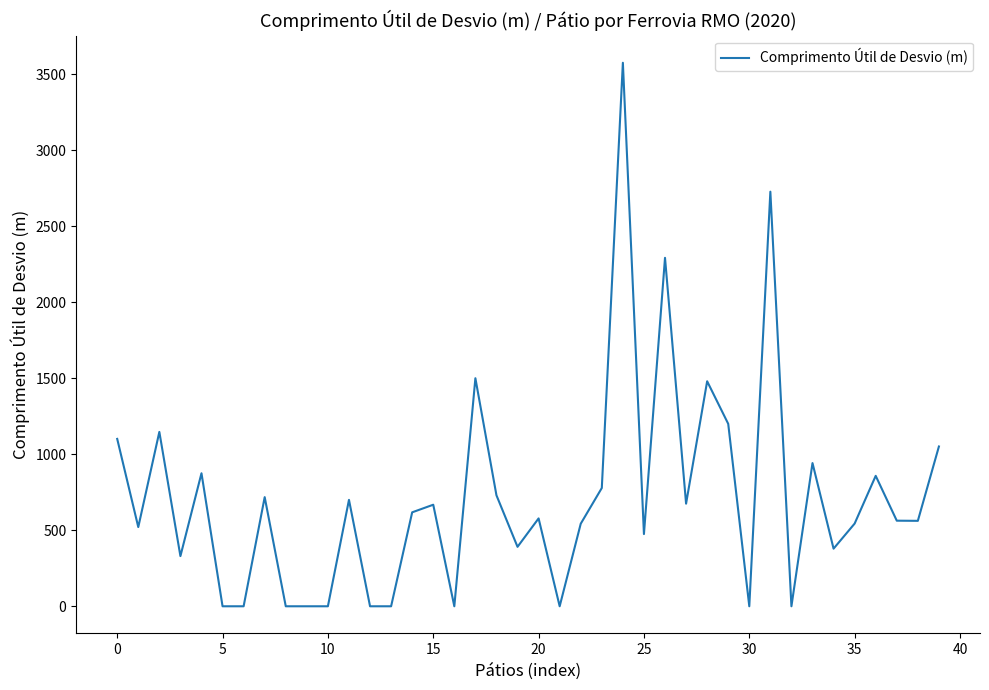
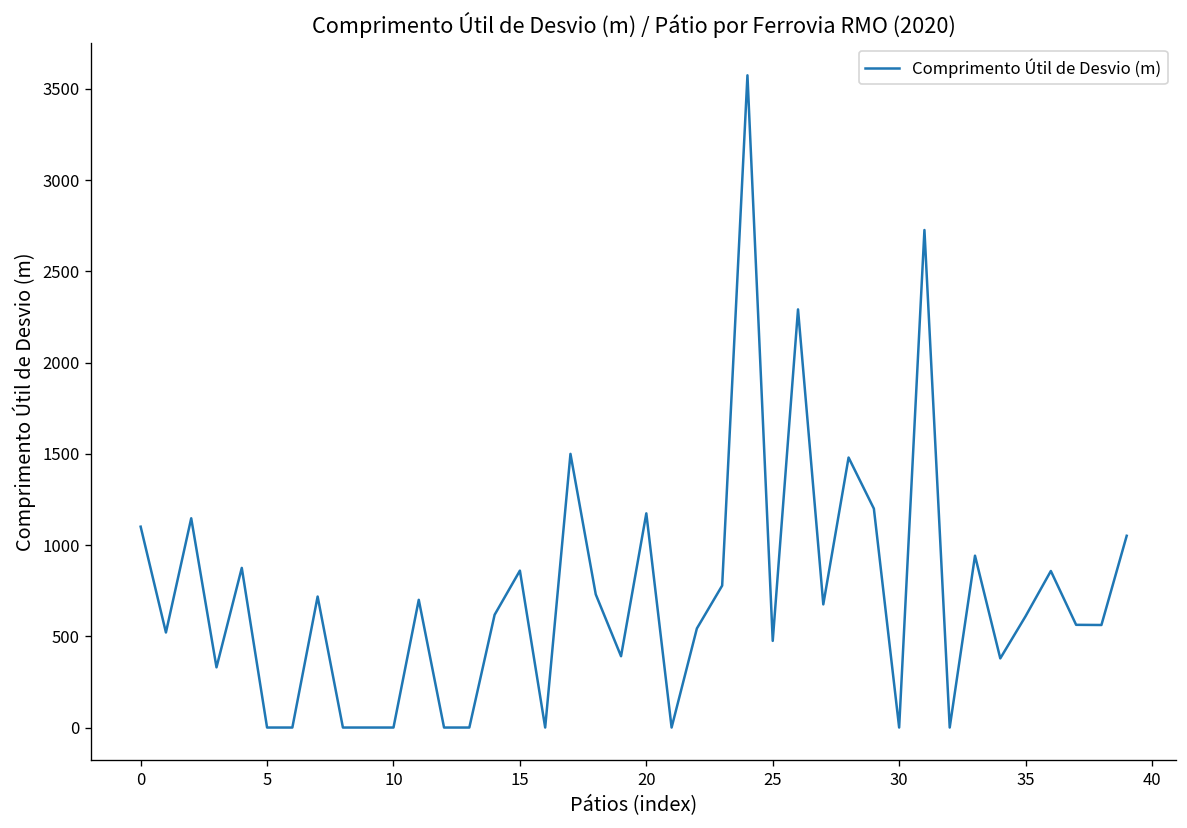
15: 670 -> 860
20: 580 -> 1170
35: 540 -> 610
